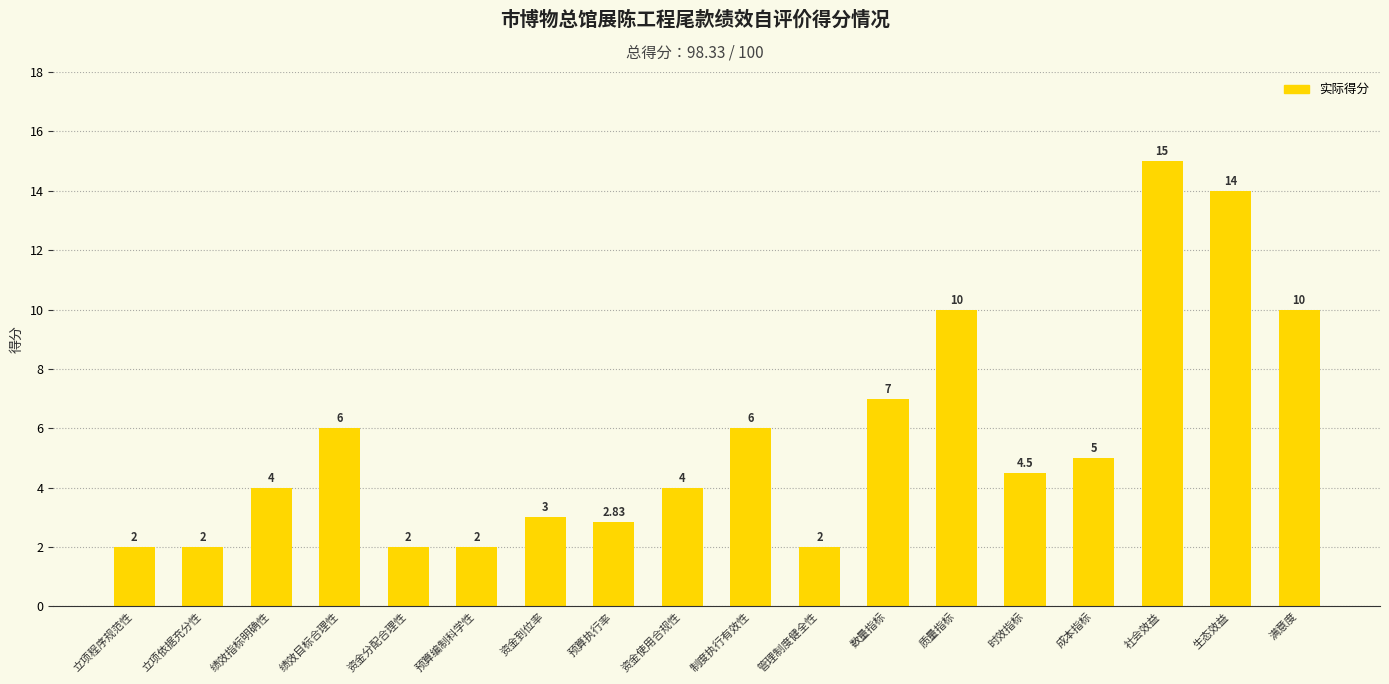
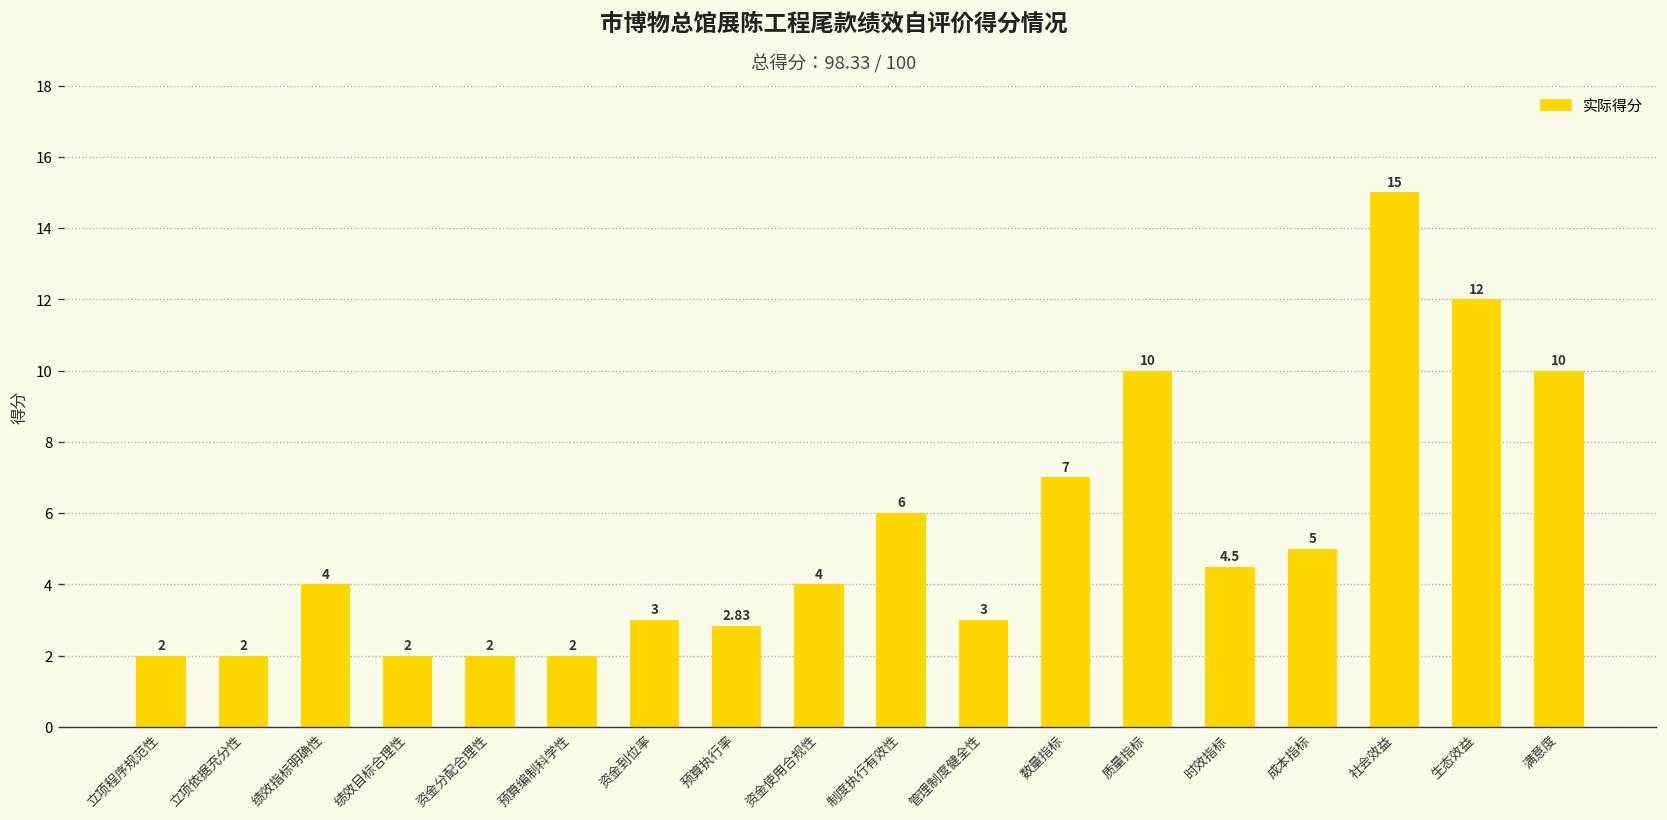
绩效目标合理性: 6 -> 2
管理制度健全性: 2 -> 3
生态效益: 14 -> 12
